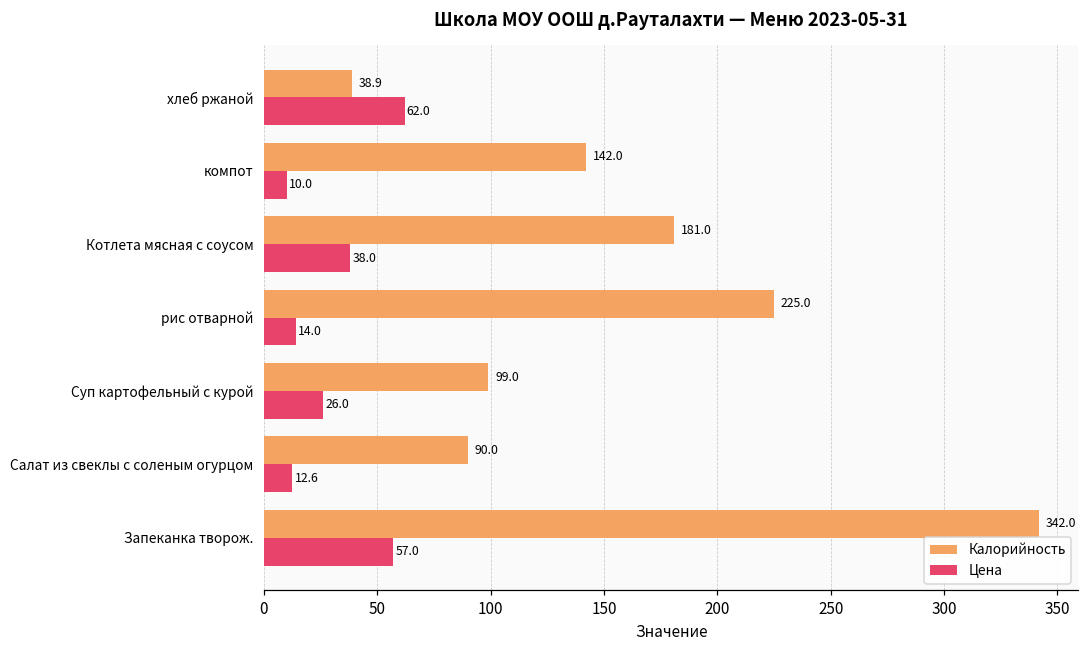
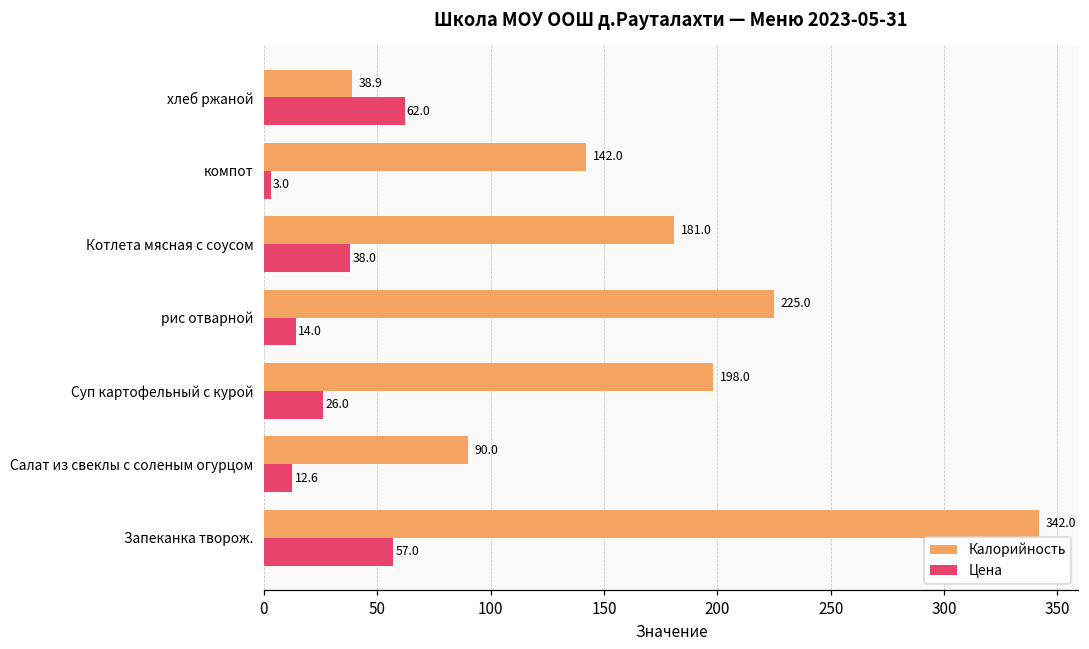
Цена, компот: 10.0 -> 3.0
Калорийность, Суп картофельный с курой: 99.0 -> 198.0
